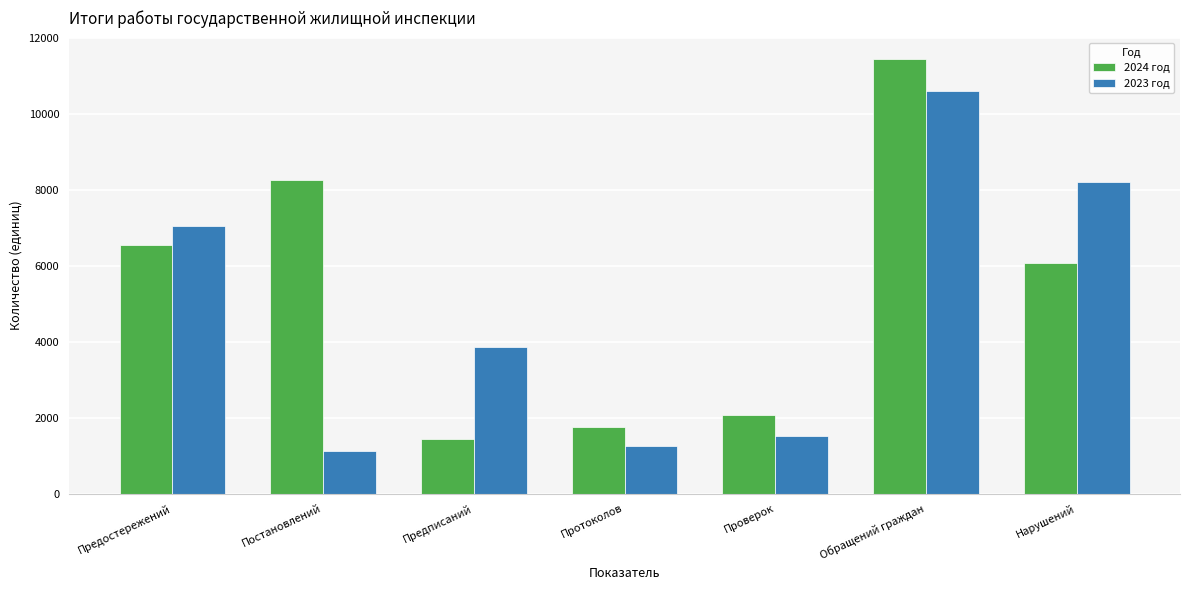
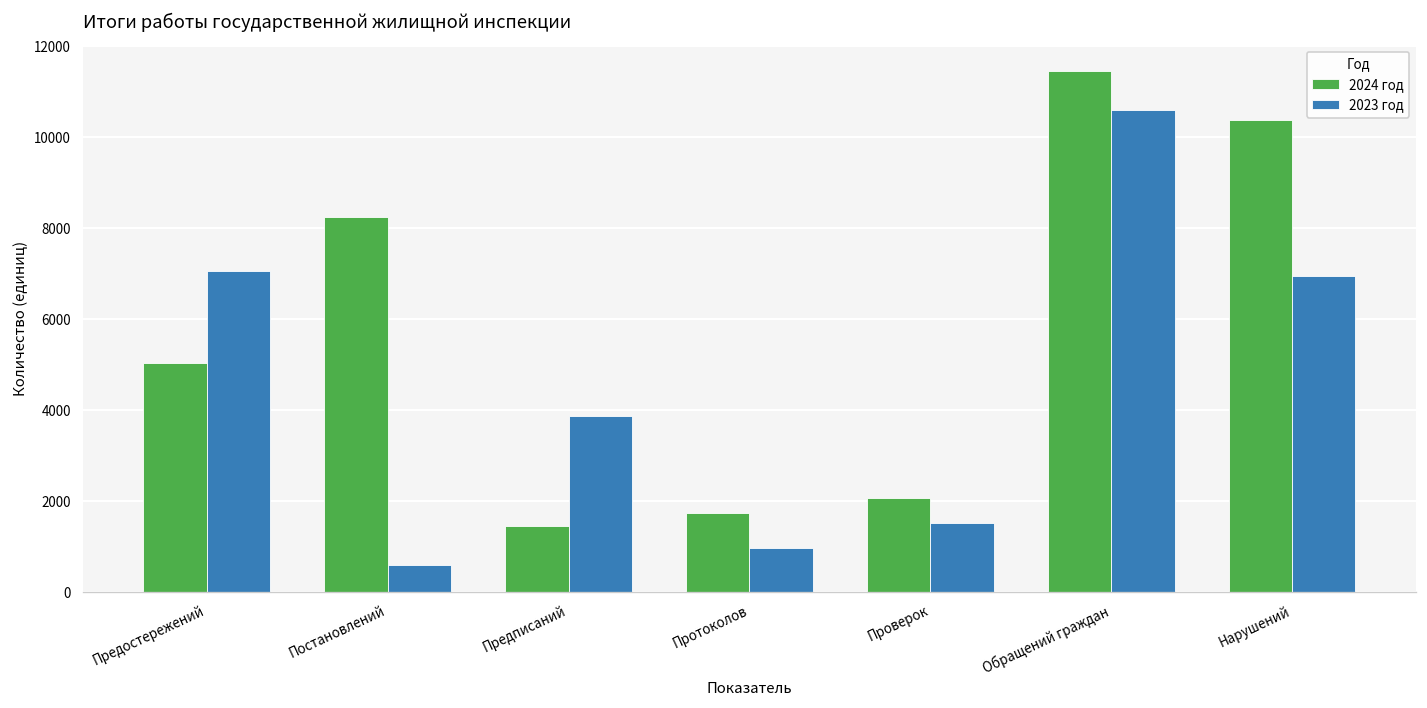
2024 год, Предостережений: 6600 -> 5000
2023 год, Постановлений: 1100 -> 600
2023 год, Протоколов: 1300 -> 1000
2024 год, Нарушений: 6100 -> 10400
2023 год, Нарушений: 8200 -> 6900
